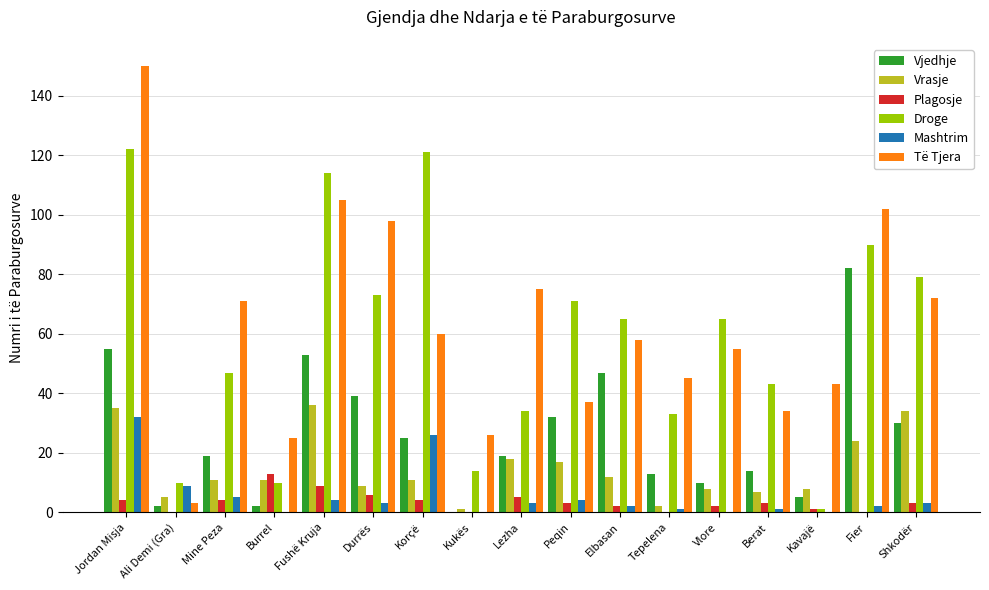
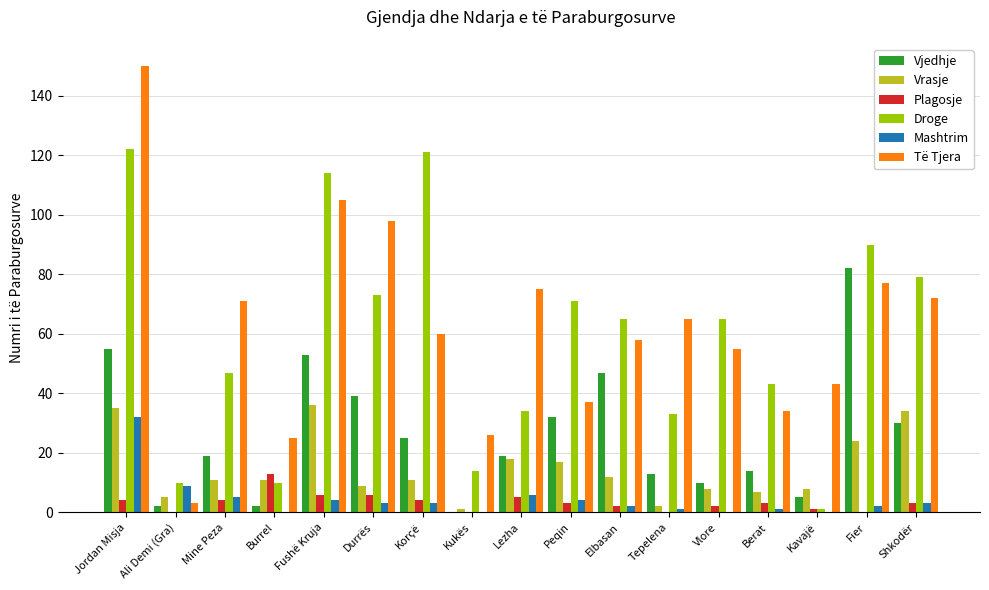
Plagosje, Fushë Kruja: 9 -> 6
Mashtrim, Korçë: 26 -> 3
Mashtrim, Lezha: 3 -> 6
Të Tjera, Tepelena: 45 -> 65
Të Tjera, Fier: 102 -> 77
